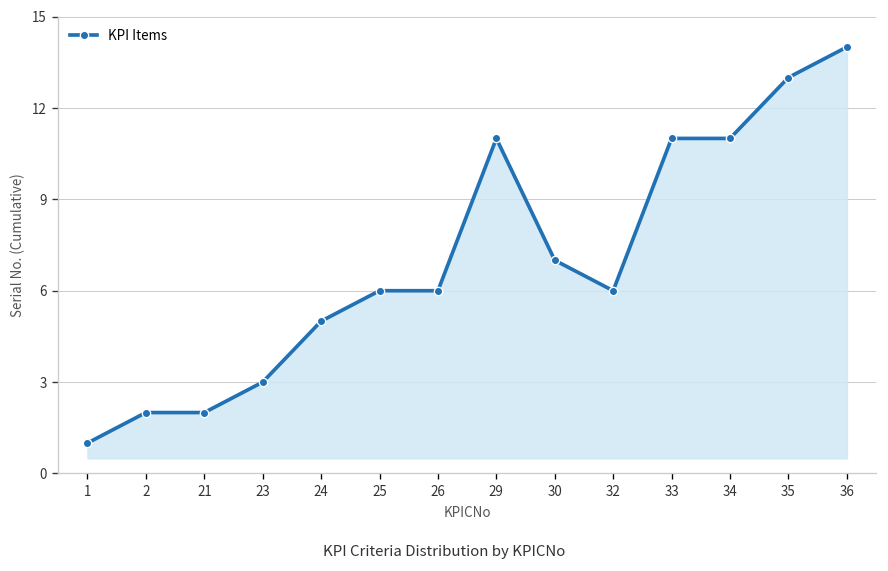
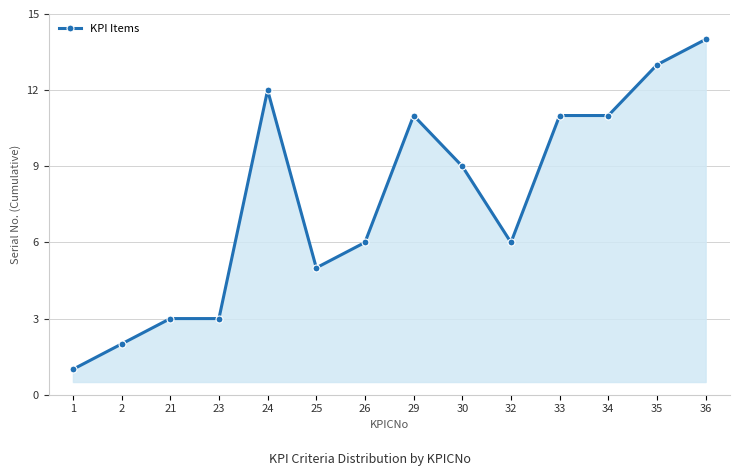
21: 2 -> 3
24: 5 -> 12
25: 6 -> 5
30: 7 -> 9
